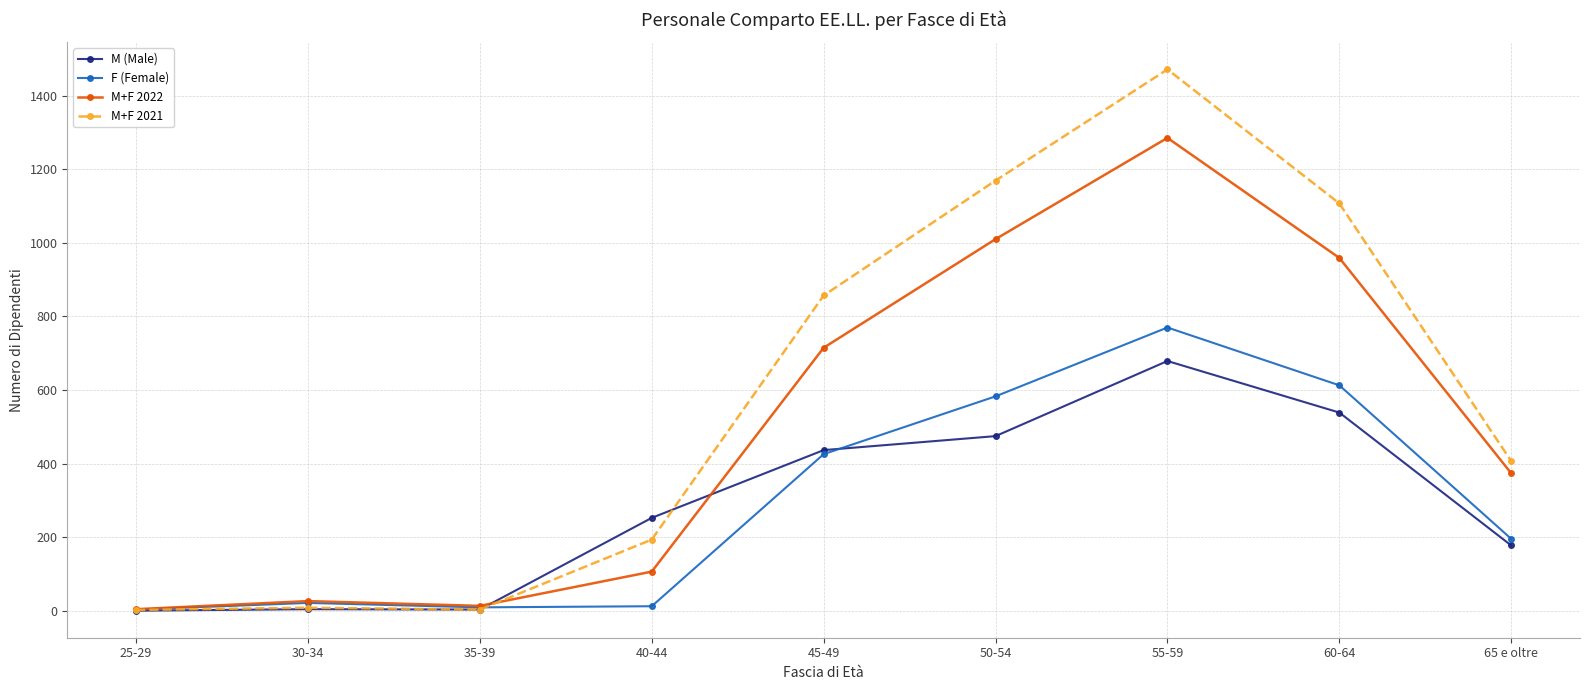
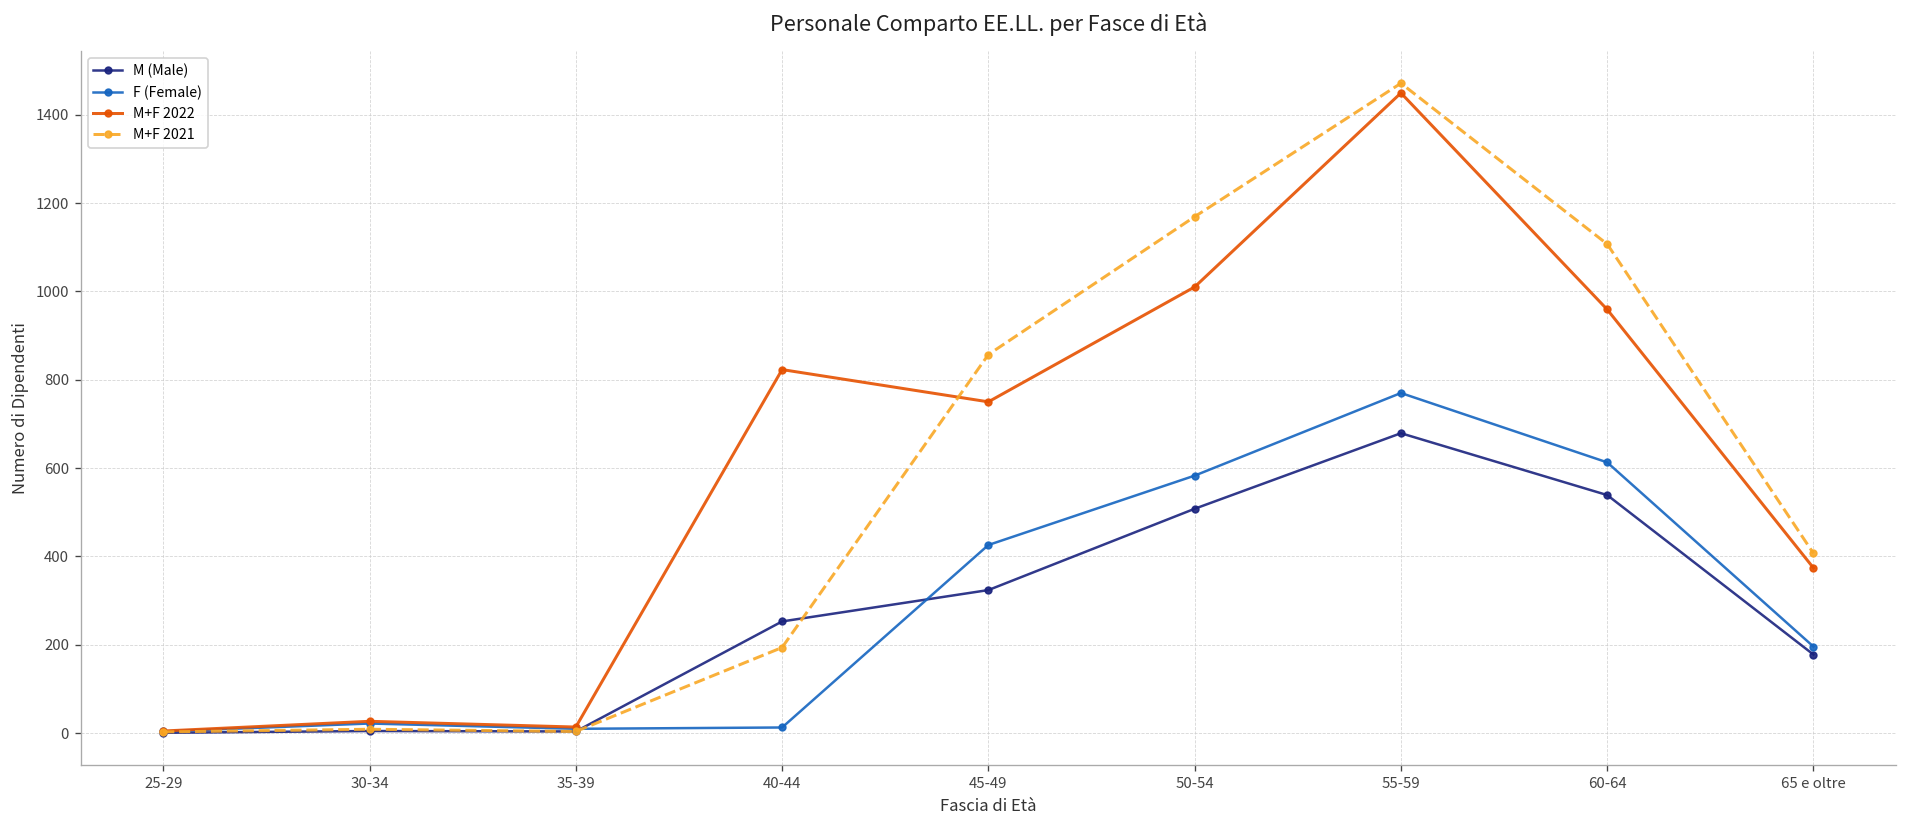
M+F 2022, 40-44: 110 -> 820
M (Male), 45-49: 440 -> 320
M+F 2022, 45-49: 720 -> 750
M (Male), 50-54: 480 -> 510
M+F 2022, 55-59: 1290 -> 1450
